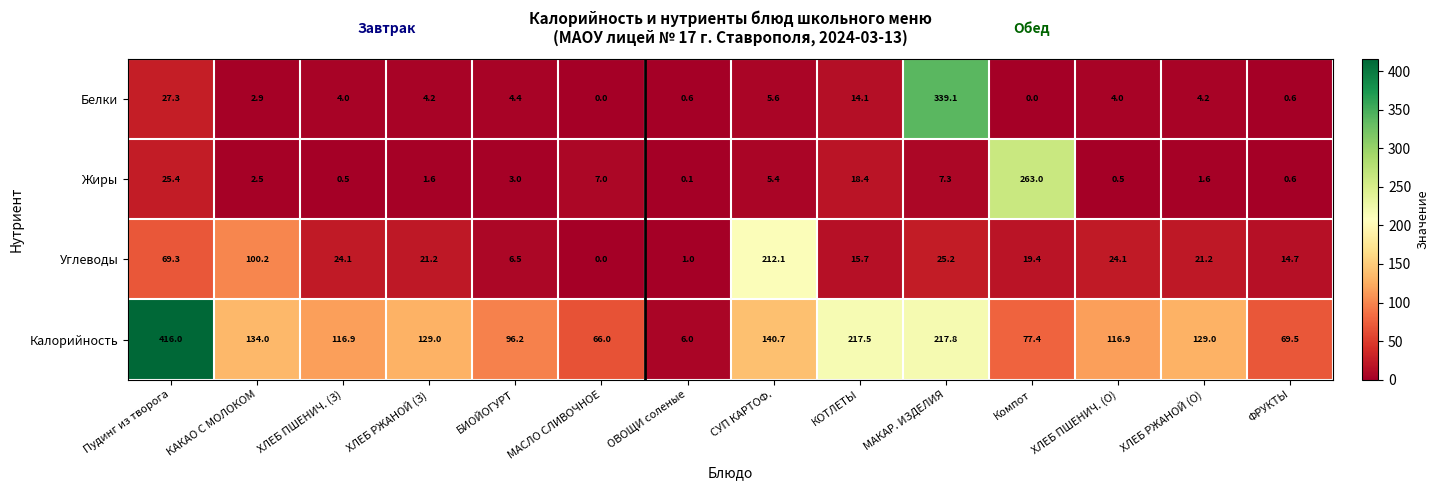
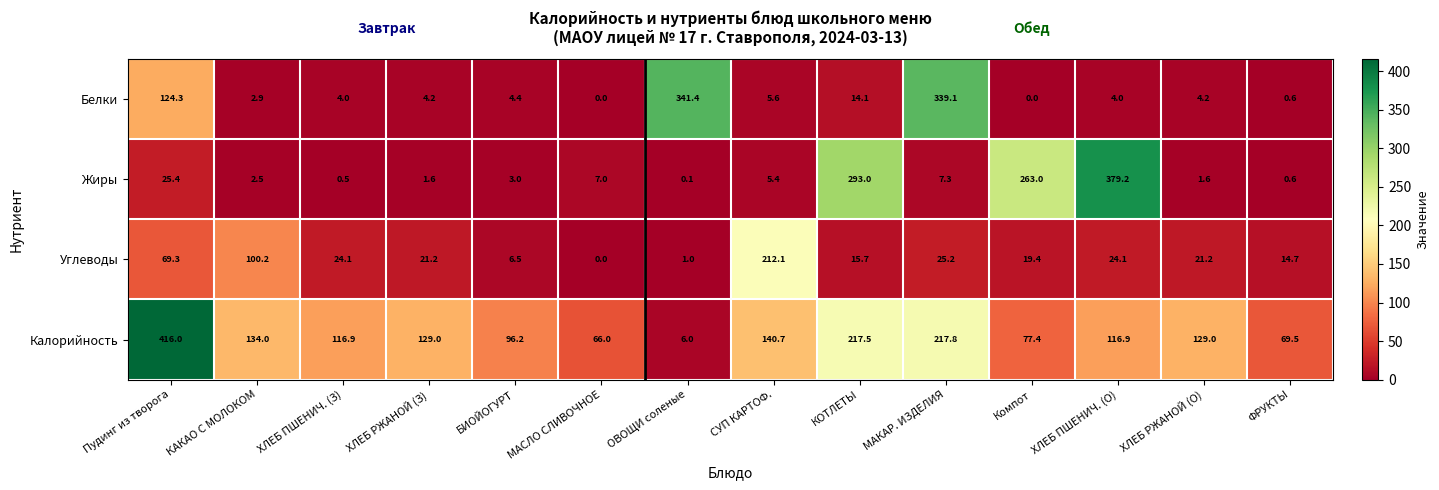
Белки, Пудинг из творога: 27.3 -> 124.3
Белки, ОВОЩИ соленые: 0.6 -> 341.4
Жиры, КОТЛЕТЫ: 18.4 -> 293.0
Жиры, ХЛЕБ ПШЕНИЧ. (О): 0.5 -> 379.2
